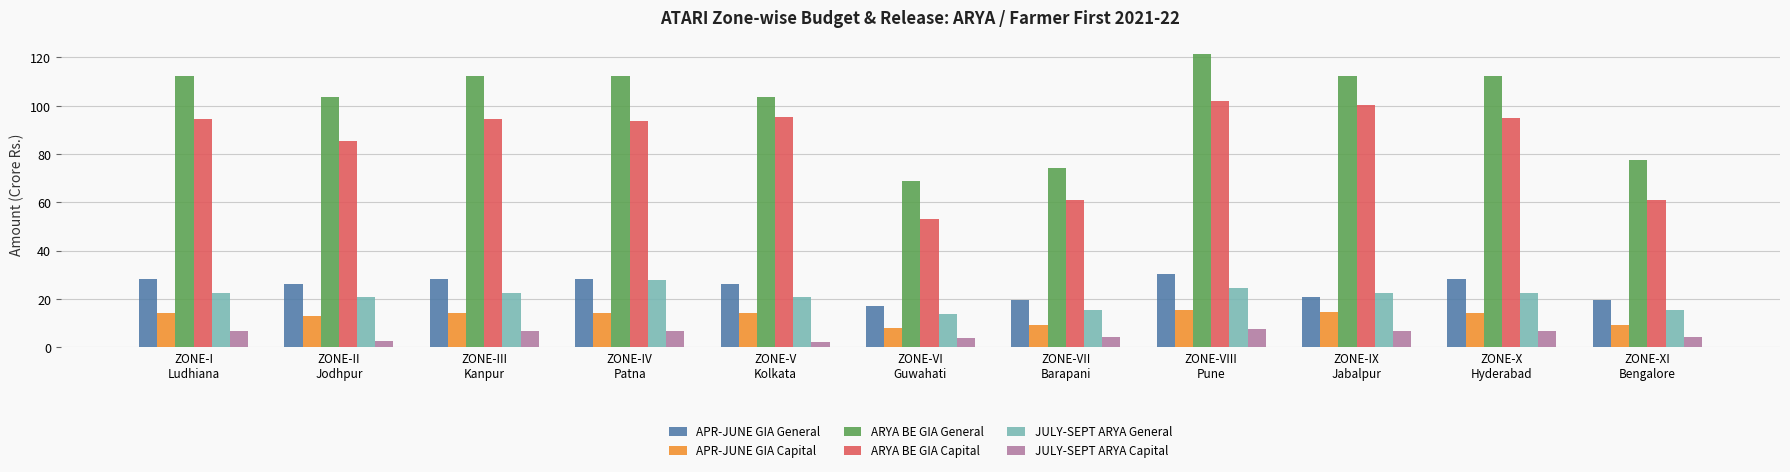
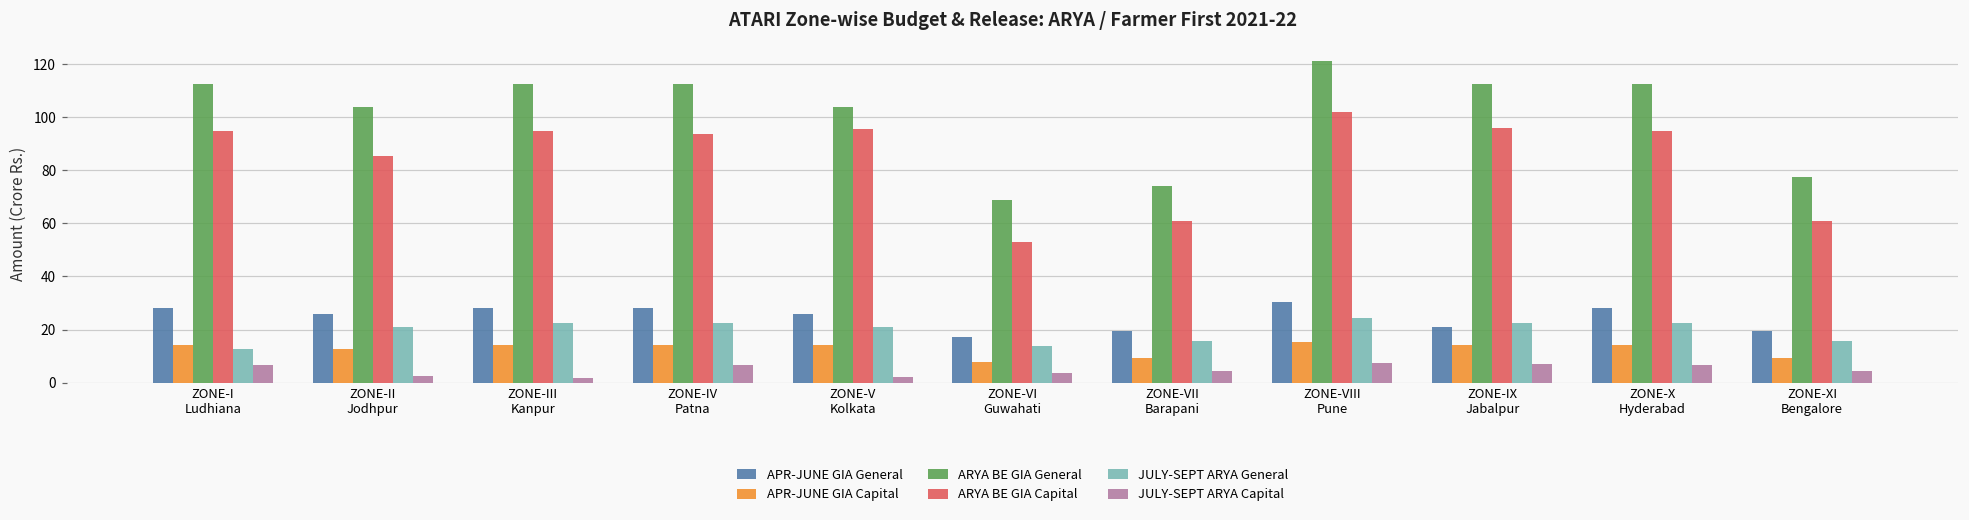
JULY-SEPT ARYA General, ZONE-I Ludhiana: 23 -> 13
JULY-SEPT ARYA Capital, ZONE-III Kanpur: 7 -> 2
JULY-SEPT ARYA General, ZONE-IV Patna: 28 -> 23
ARYA BE GIA Capital, ZONE-IX Jabalpur: 100 -> 96
